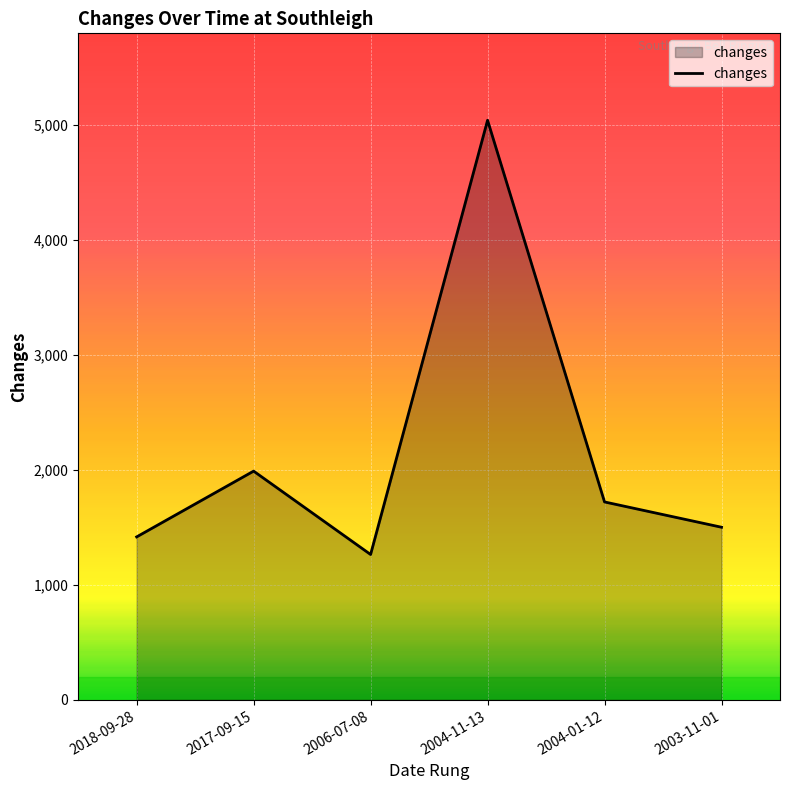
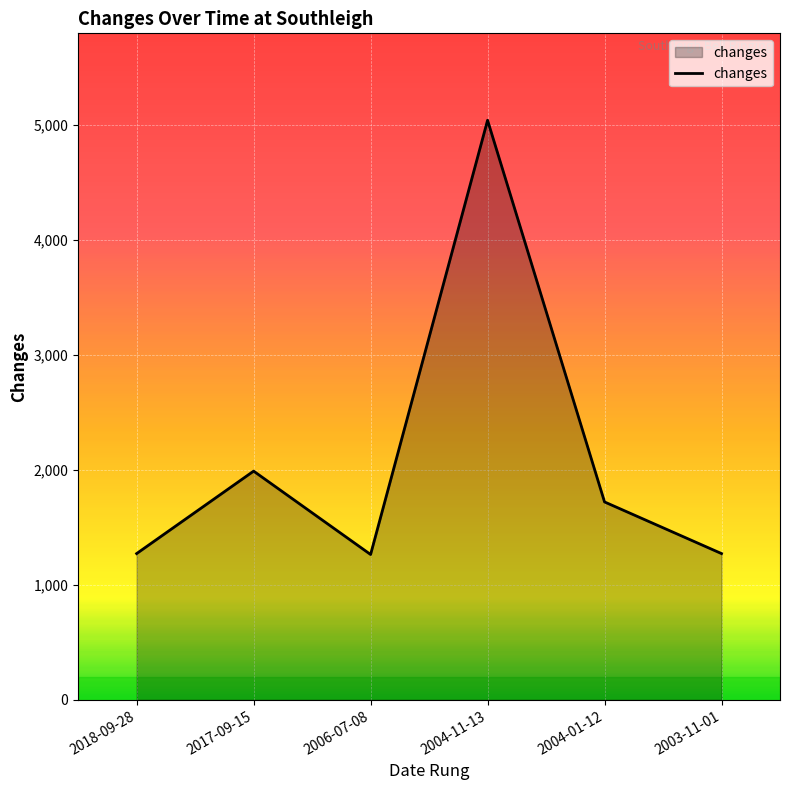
2018-09-28: 1,420 -> 1,270
2003-11-01: 1,500 -> 1,270
